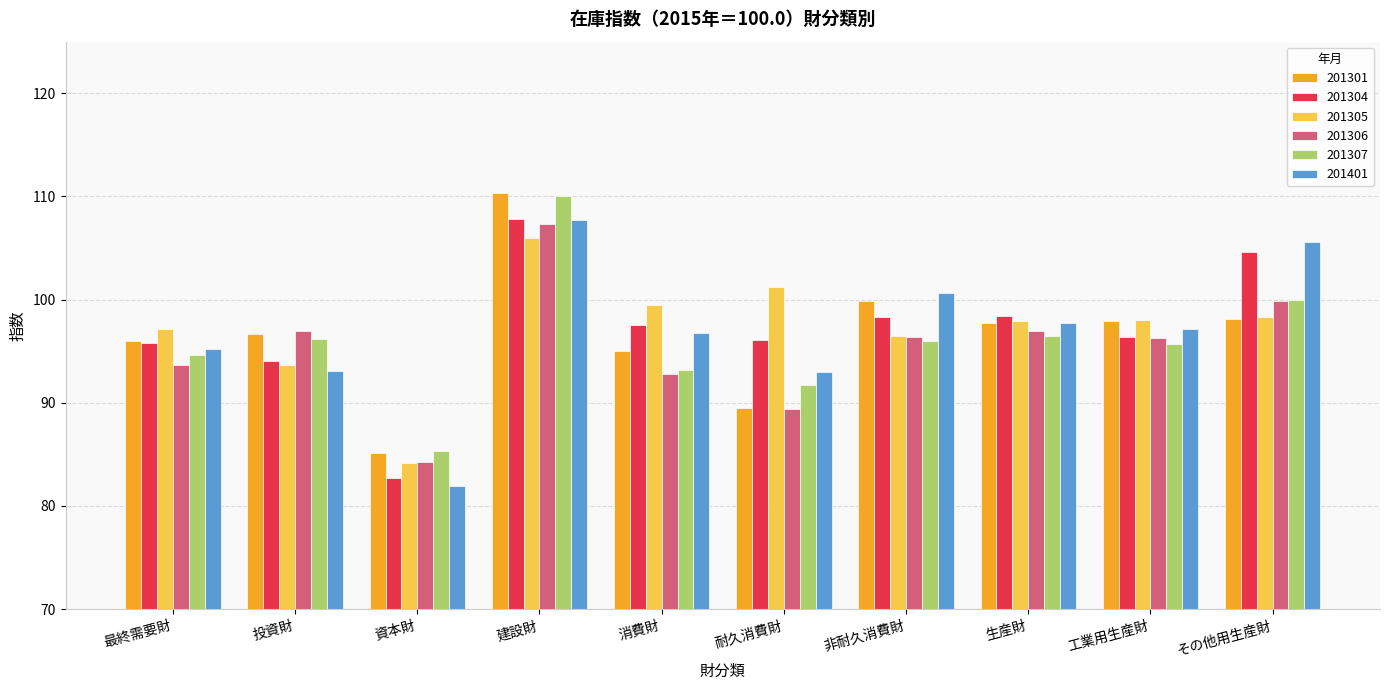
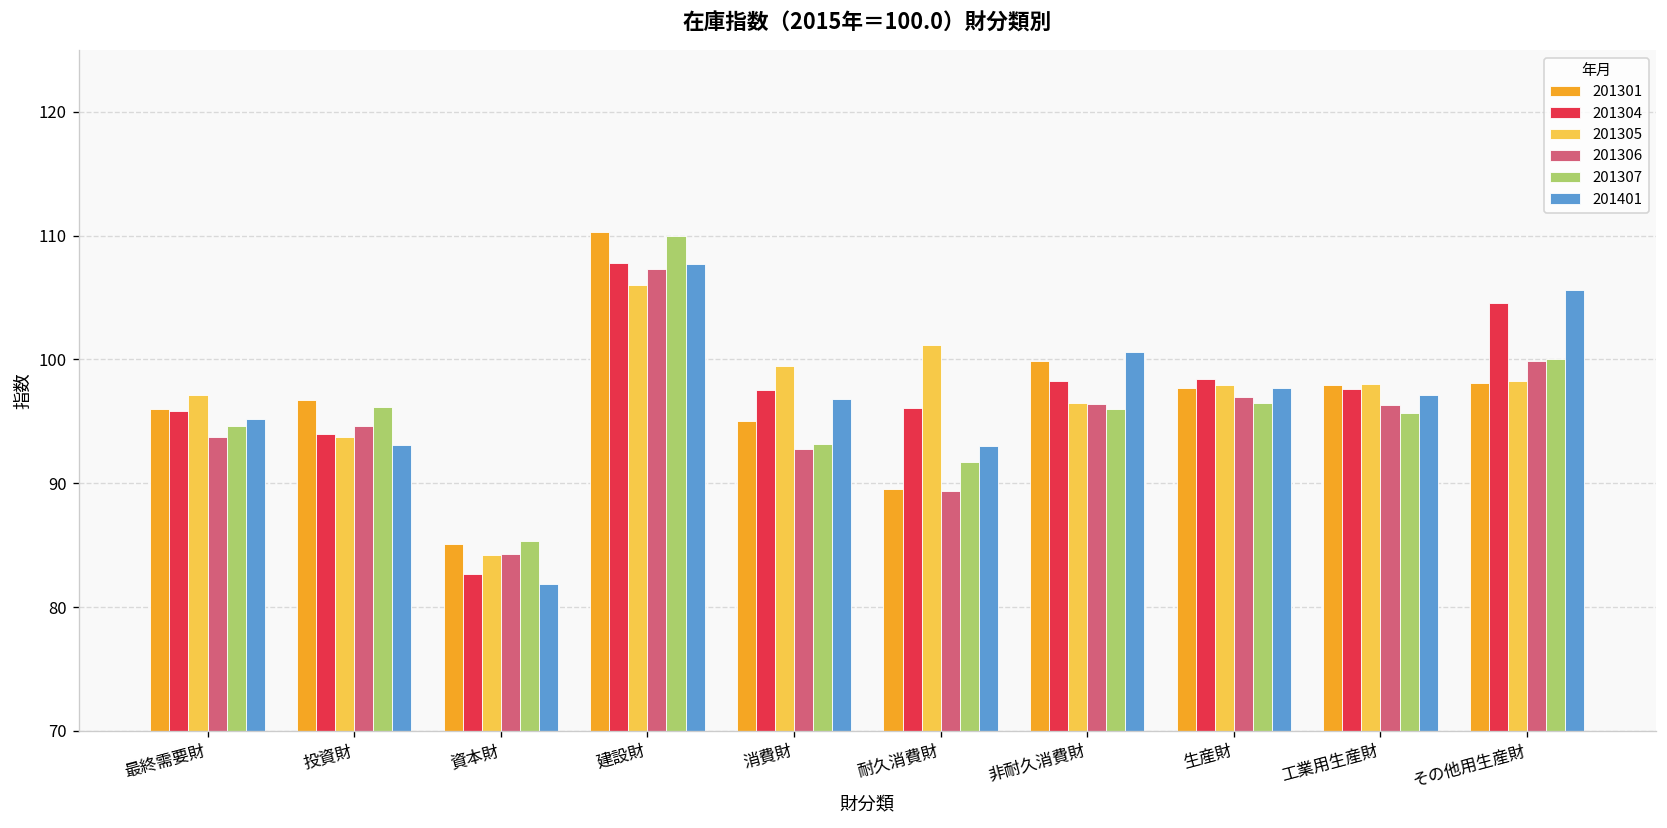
201306, 投資財: 97.0 -> 94.6
201304, 工業用生産財: 96.4 -> 97.6
